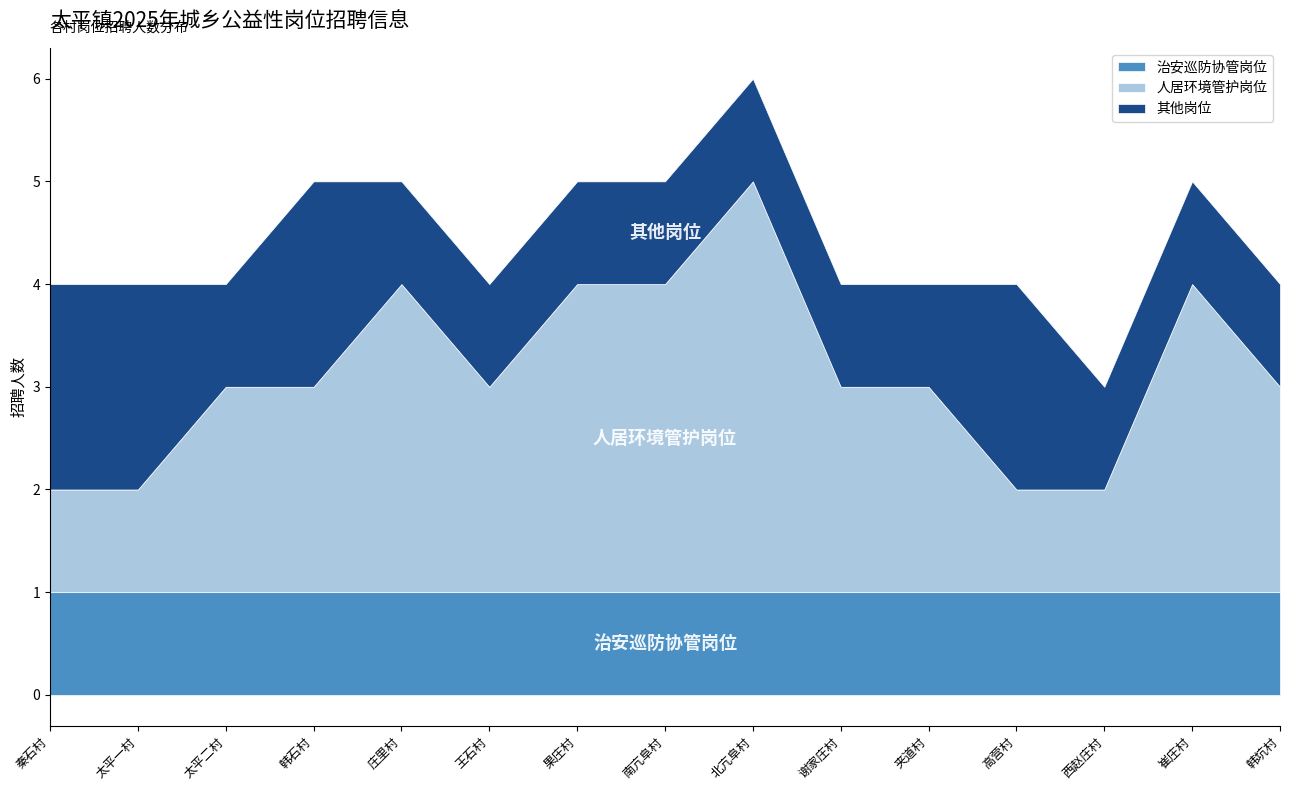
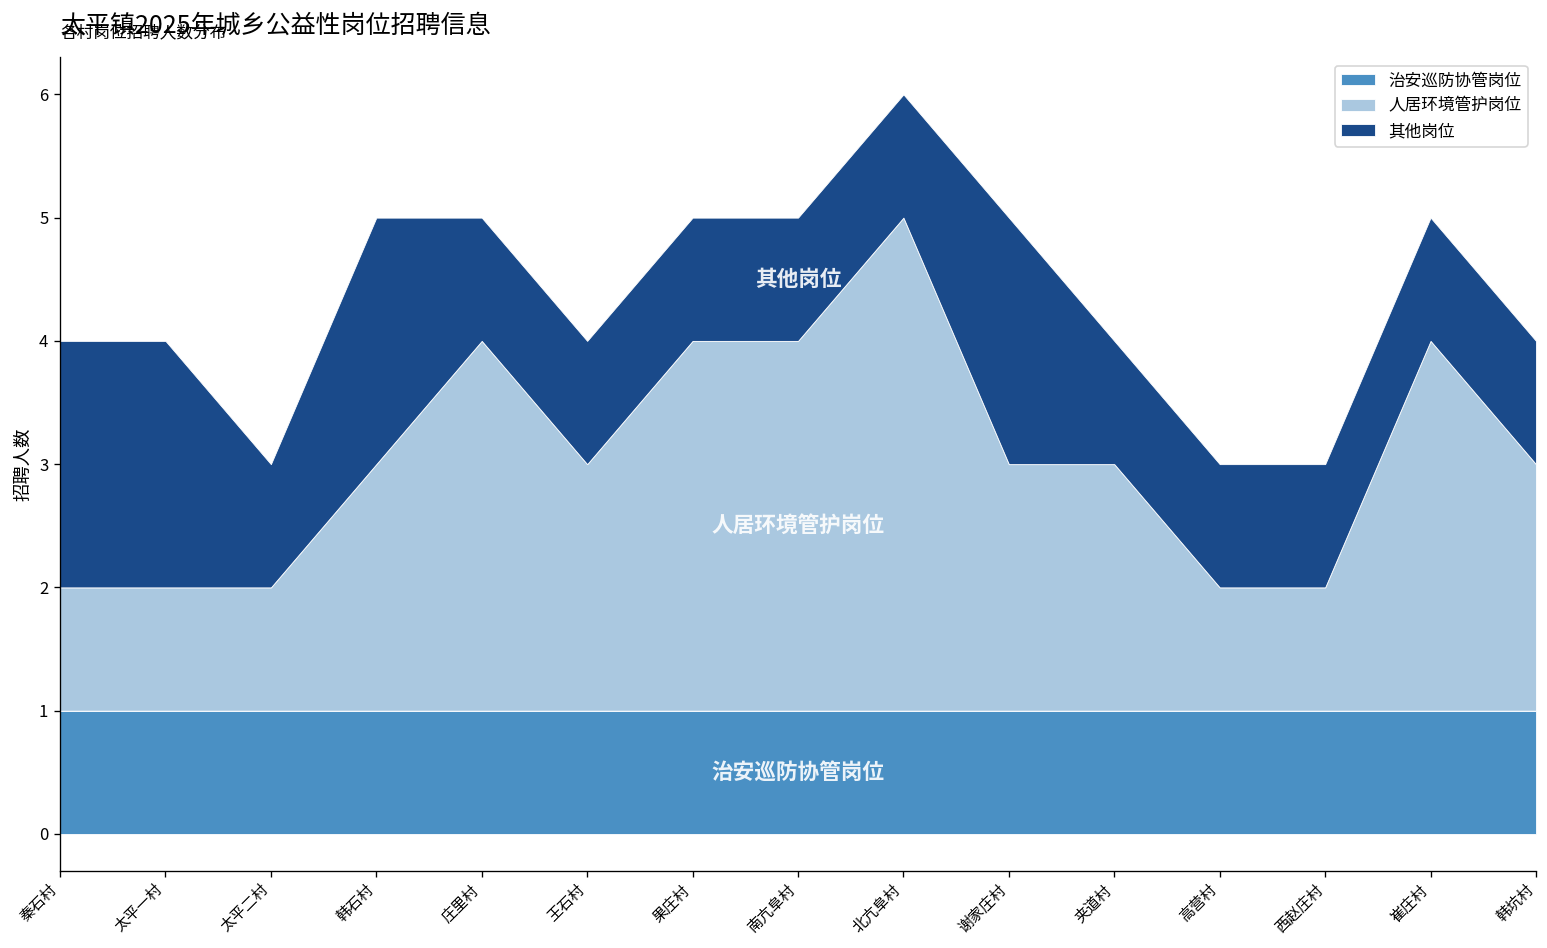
人居环境管护岗位, 太平二村: 2 -> 1
其他岗位, 谢家庄村: 1 -> 2
其他岗位, 高营村: 2 -> 1
